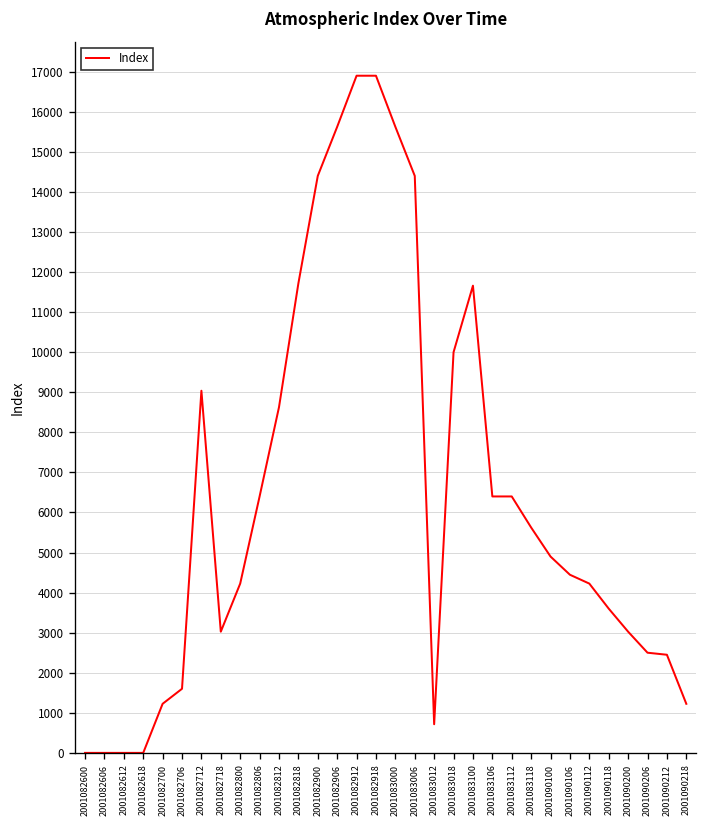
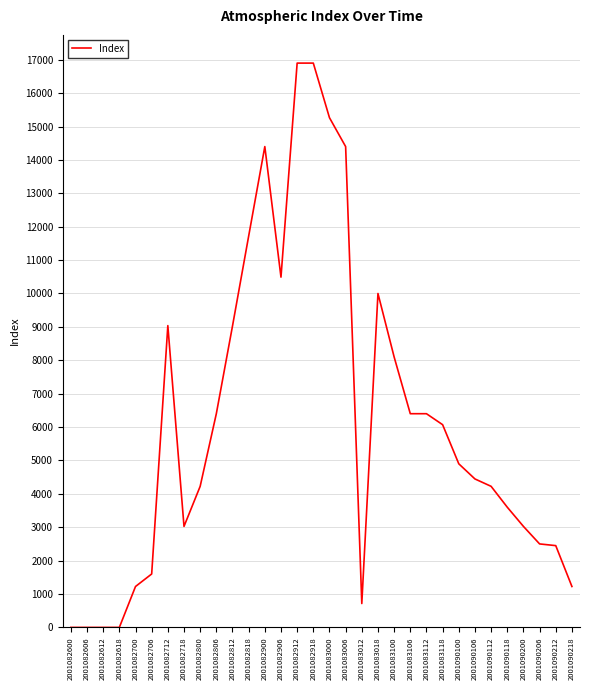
2001082812: 8600 -> 9000
2001082906: 15600 -> 10500
2001083000: 15600 -> 15300
2001083100: 11700 -> 8100
2001083118: 5600 -> 6100
